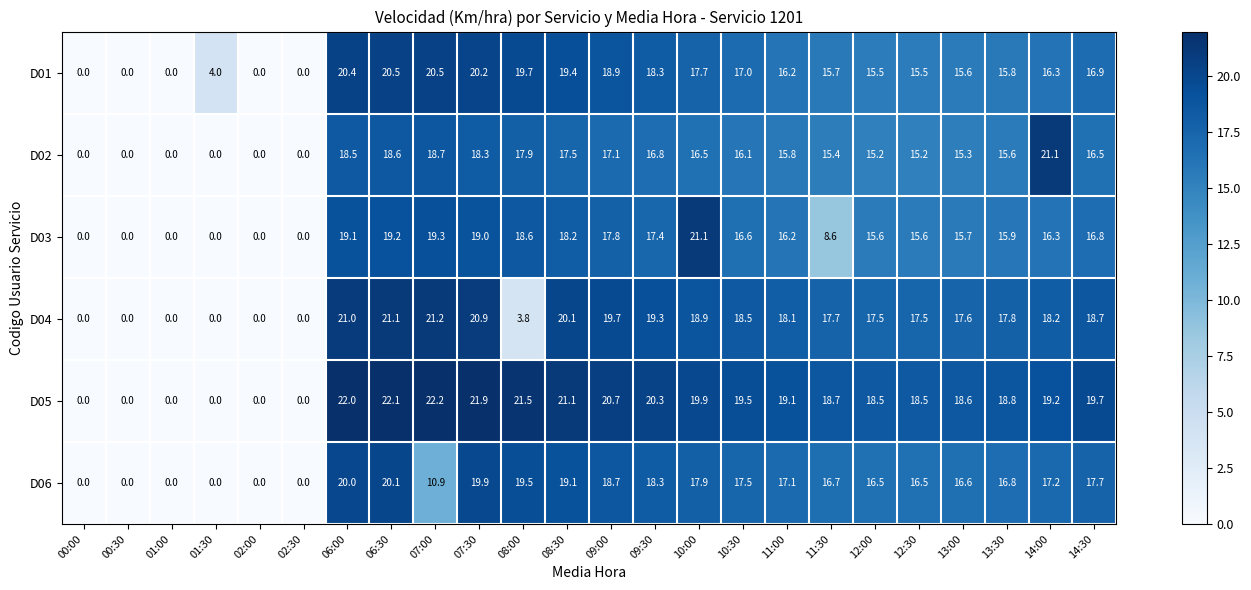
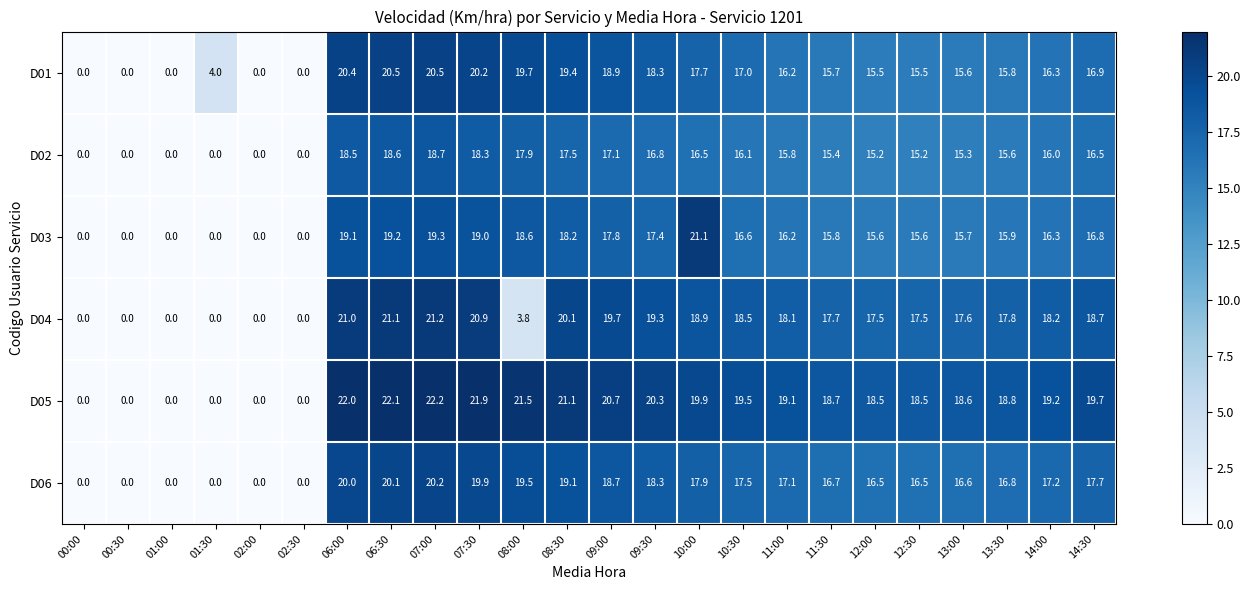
D02, 14:00: 21.1 -> 16.0
D03, 11:30: 8.6 -> 15.8
D06, 07:00: 10.9 -> 20.2
